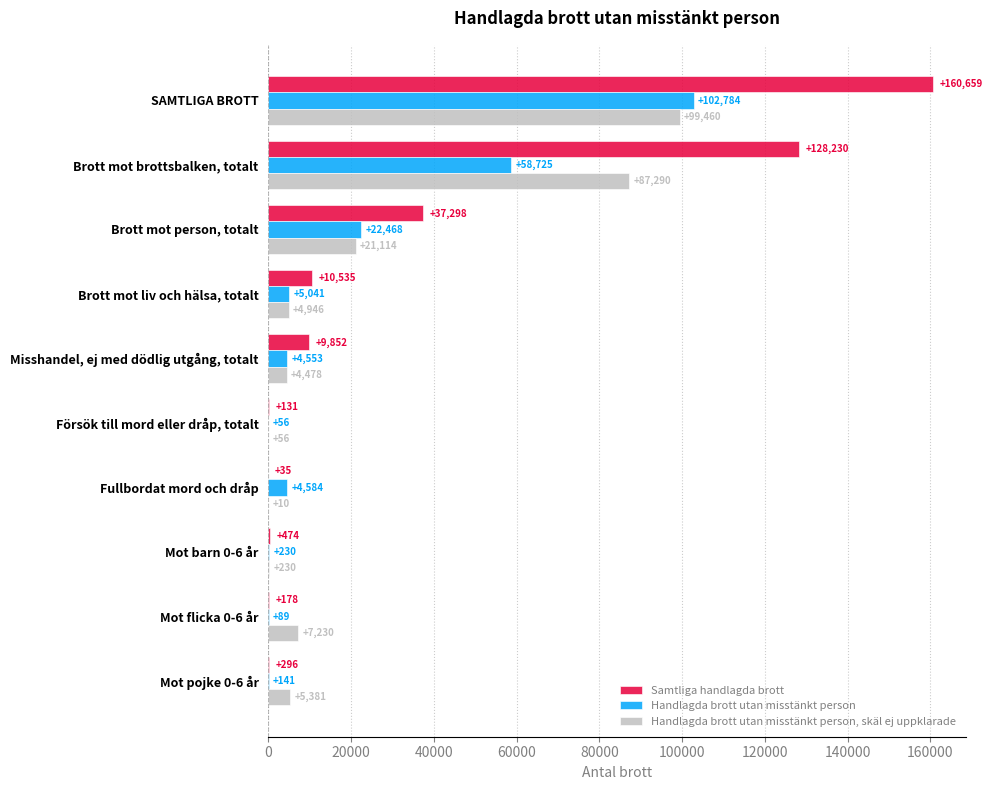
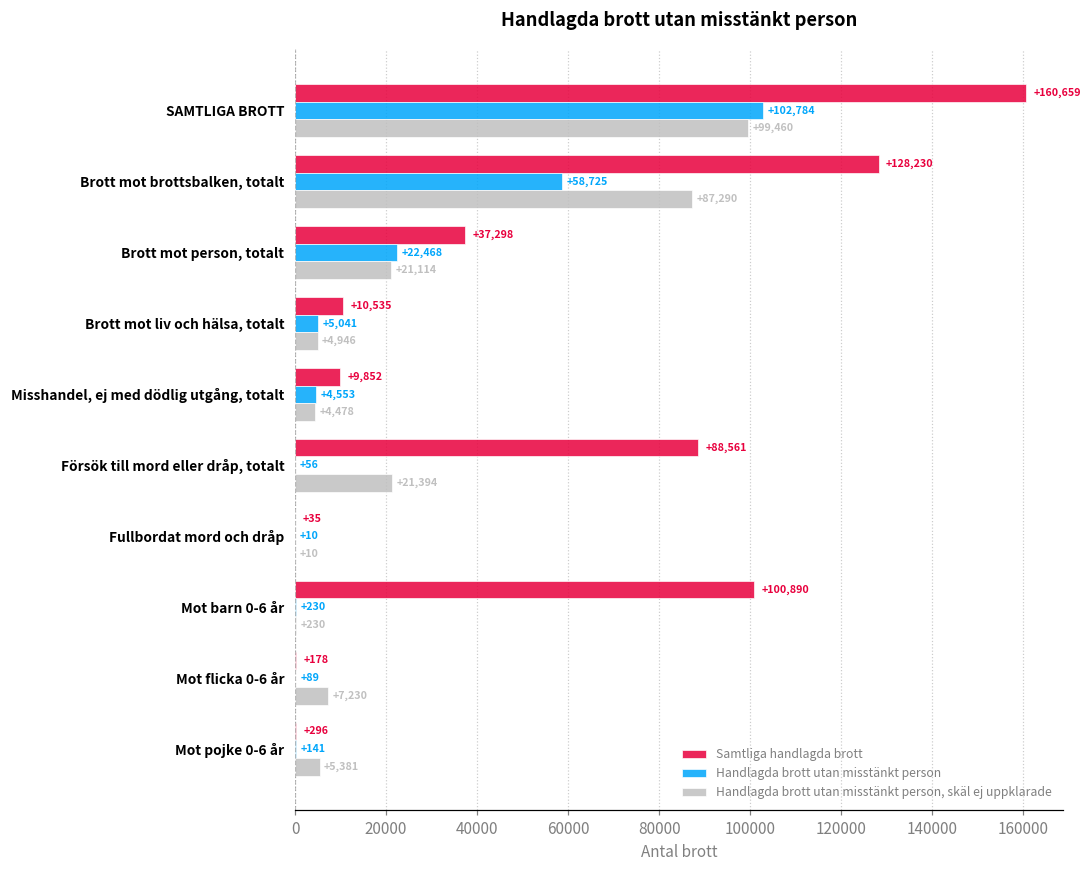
Samtliga handlagda brott, Försök till mord eller dråp, totalt: +131 -> +88,561
Handlagda brott utan misstänkt person, skäl ej uppklarade, Försök till mord eller dråp, totalt: +56 -> +21,394
Handlagda brott utan misstänkt person, Fullbordat mord och dråp: +4,584 -> +10
Samtliga handlagda brott, Mot barn 0-6 år: +474 -> +100,890
